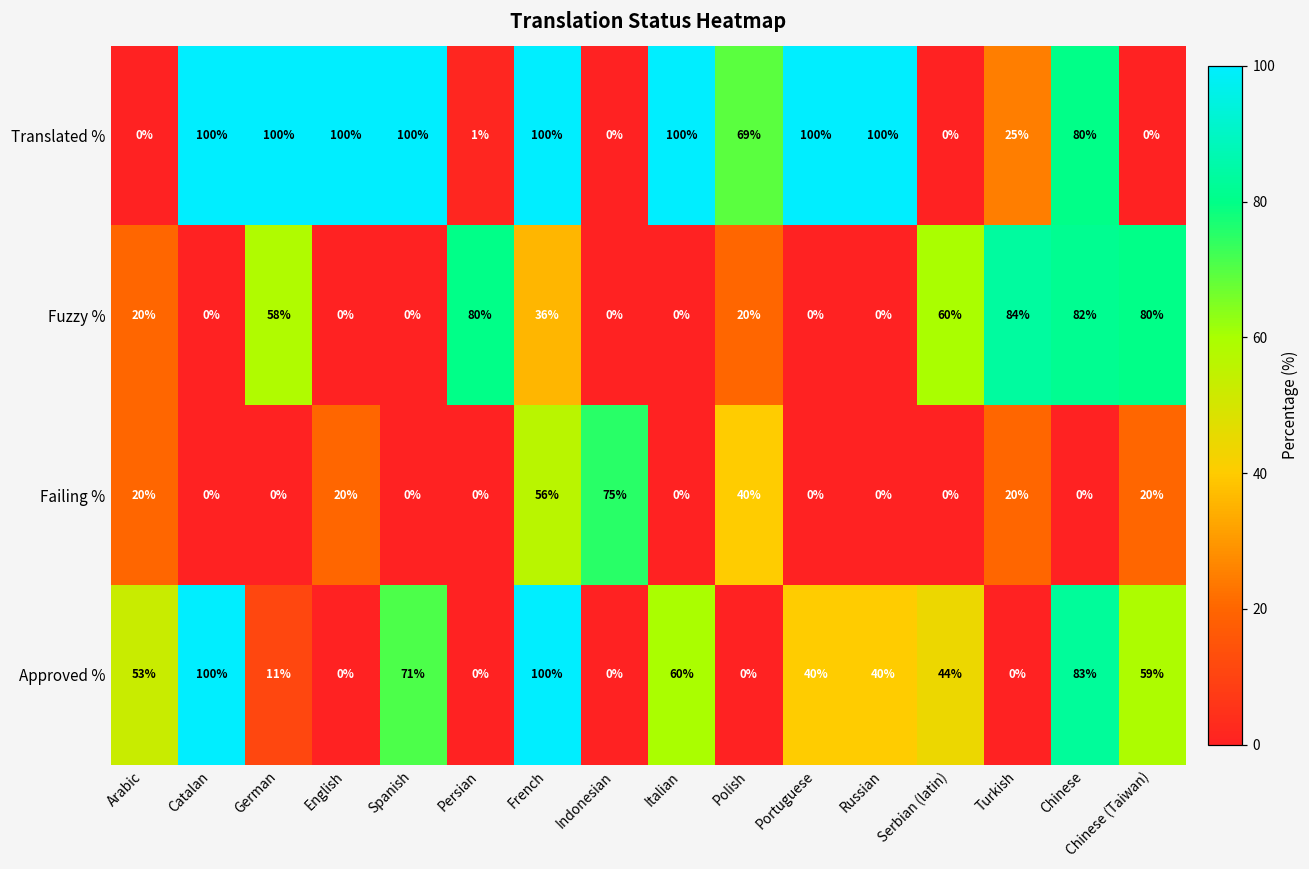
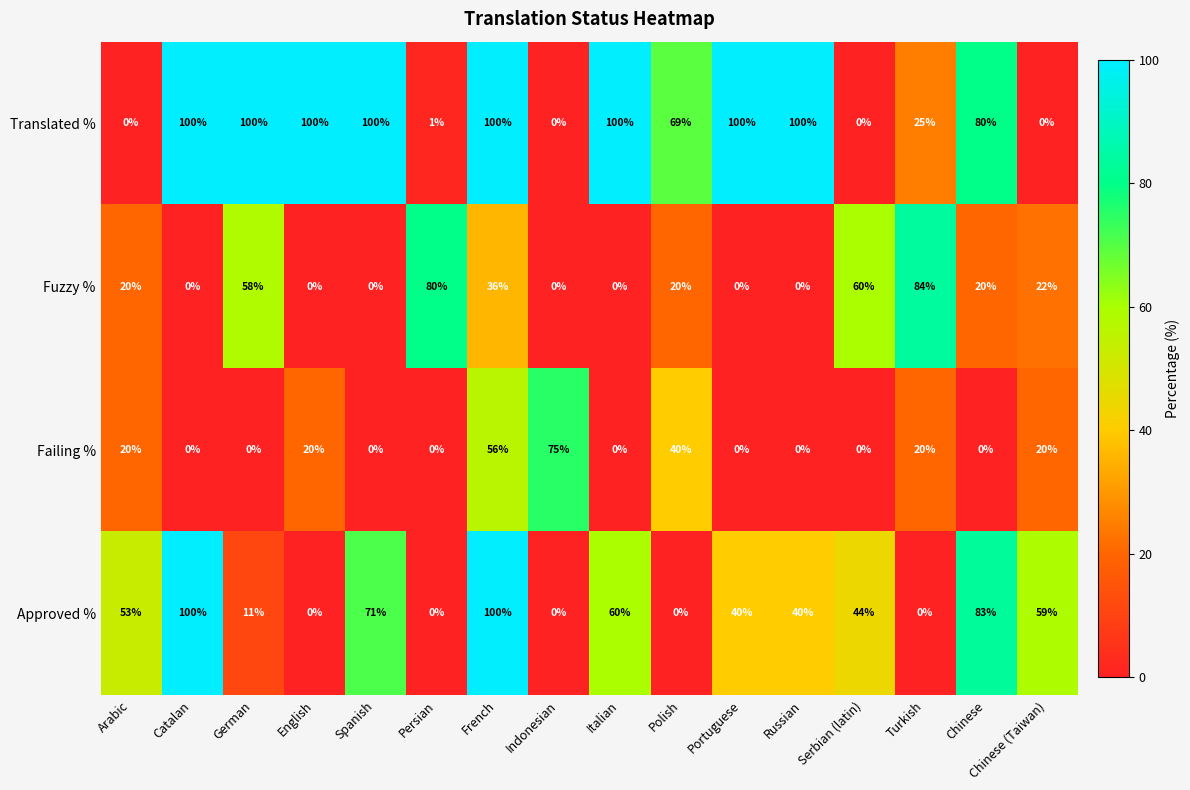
Fuzzy %, Chinese: 82% -> 20%
Fuzzy %, Chinese (Taiwan): 80% -> 22%
